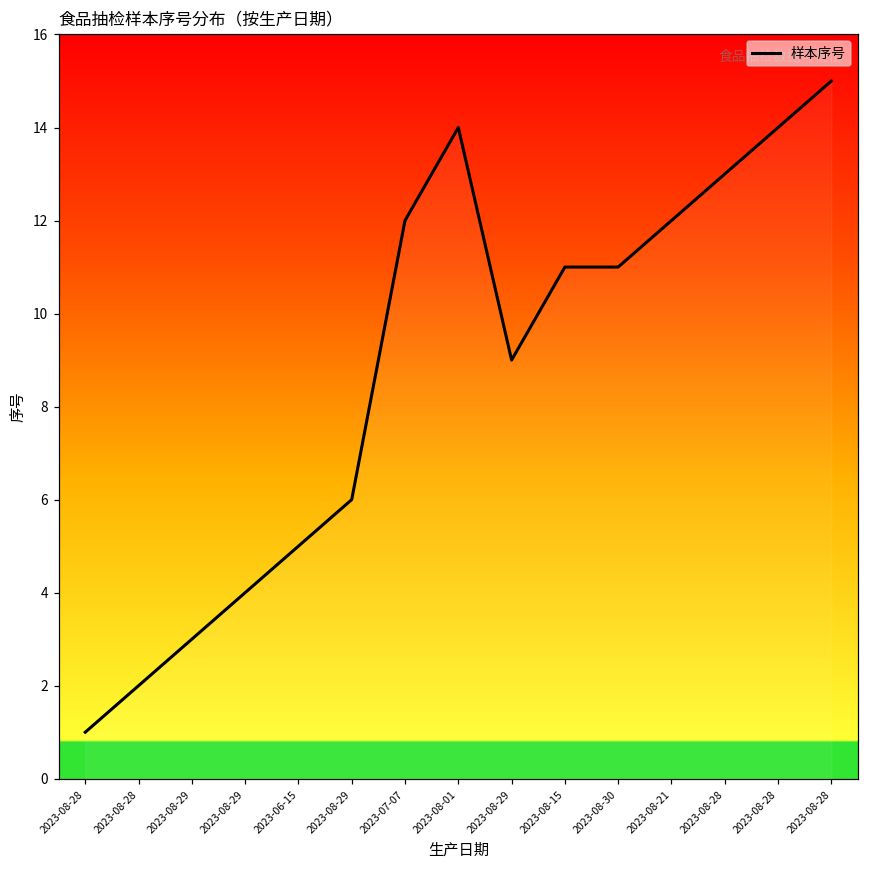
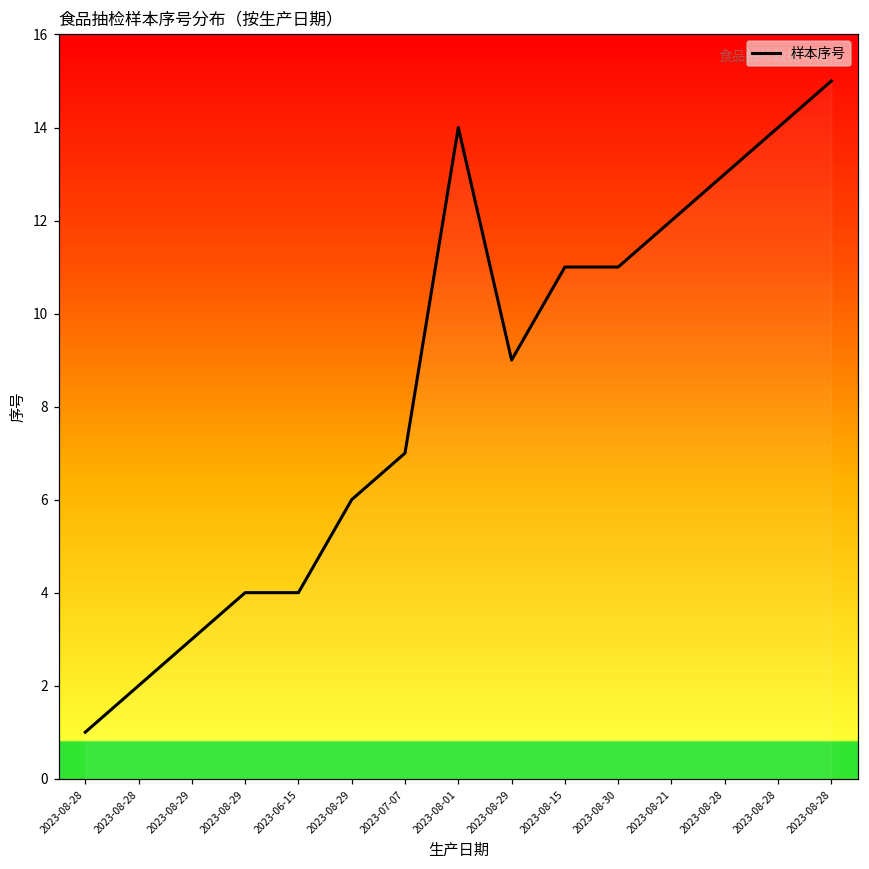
2023-06-15: 5 -> 4
2023-07-07: 12 -> 7
